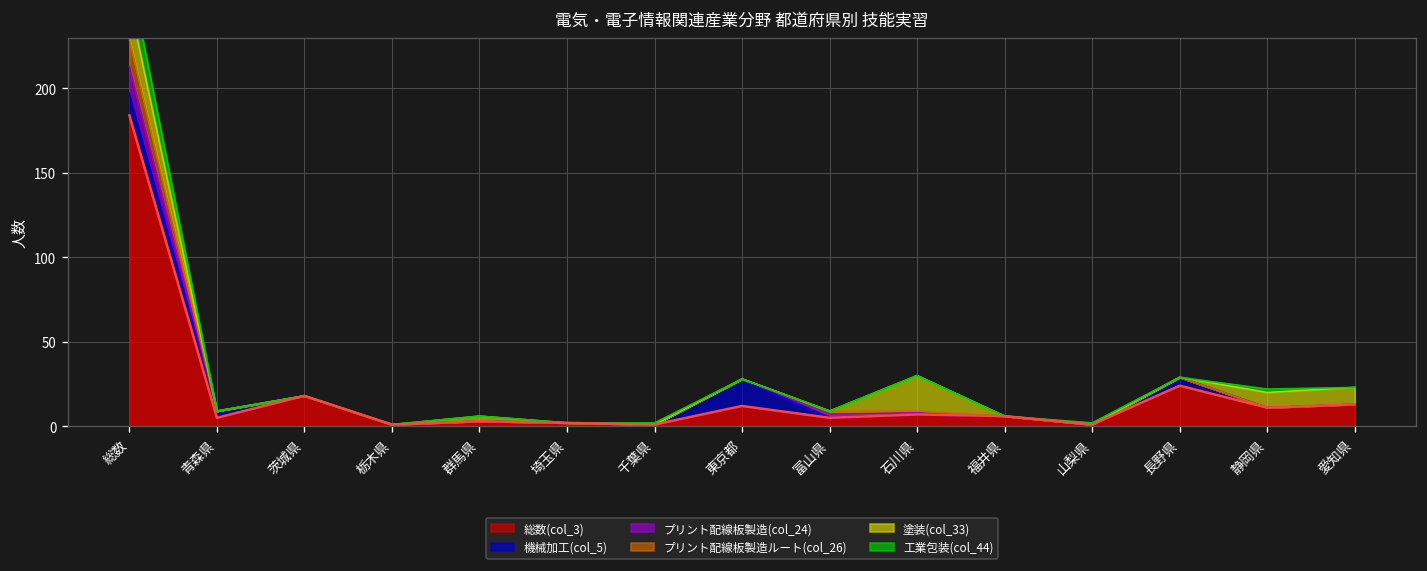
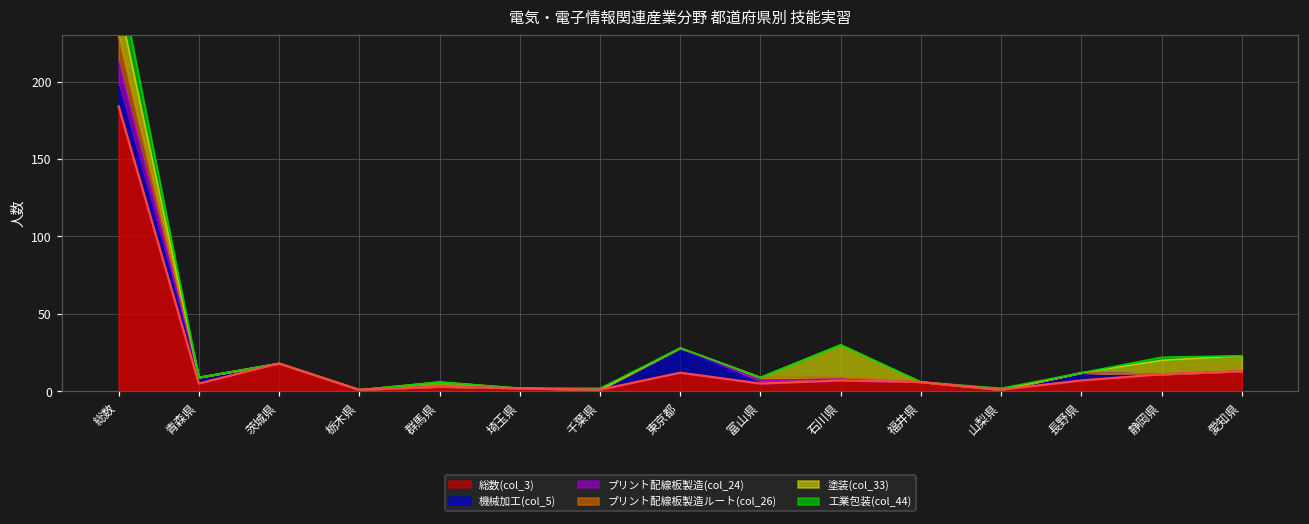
総数(col_3), 長野県: 24 -> 7
